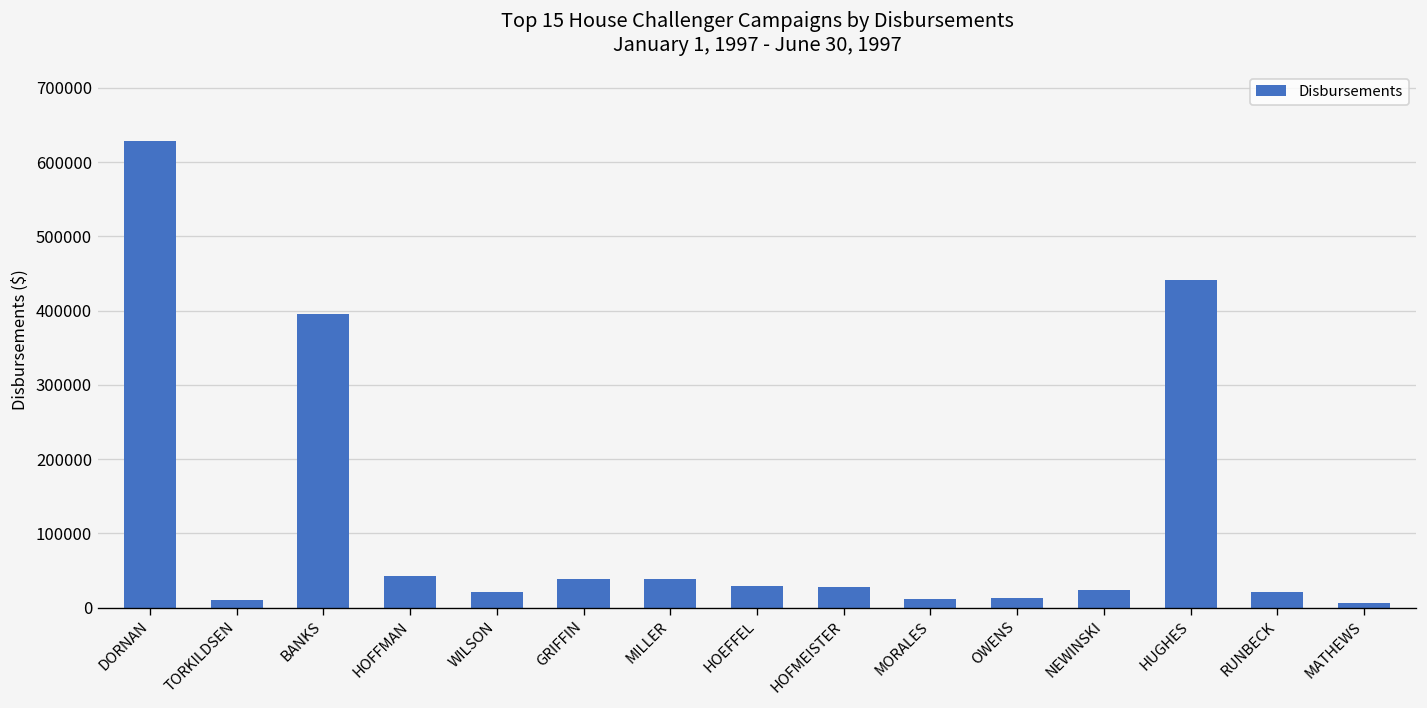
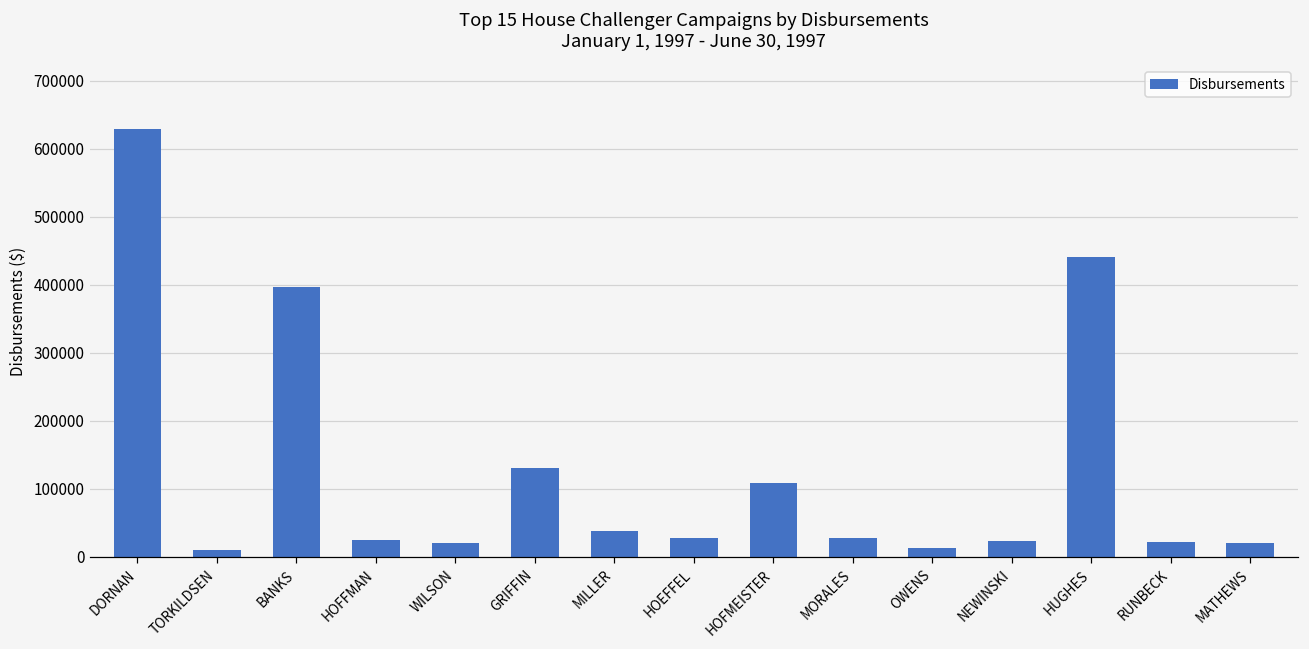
HOFFMAN: 40000 -> 30000
GRIFFIN: 40000 -> 130000
HOFMEISTER: 30000 -> 110000
MORALES: 10000 -> 30000
MATHEWS: 10000 -> 20000
